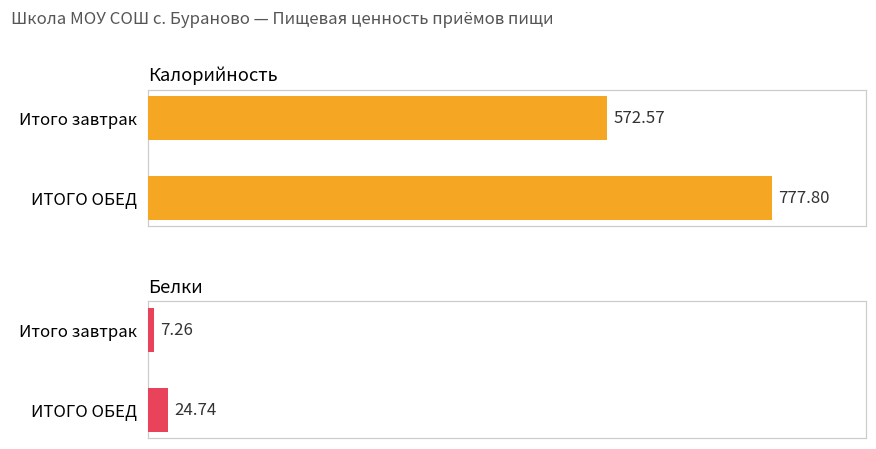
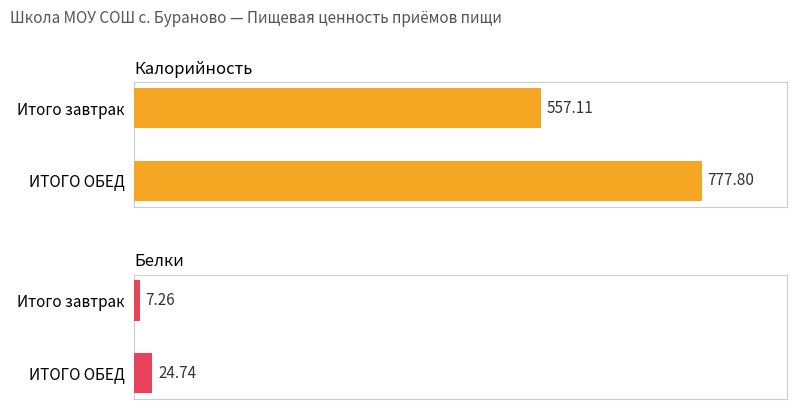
Калорийность, Итого завтрак: 572.57 -> 557.11
